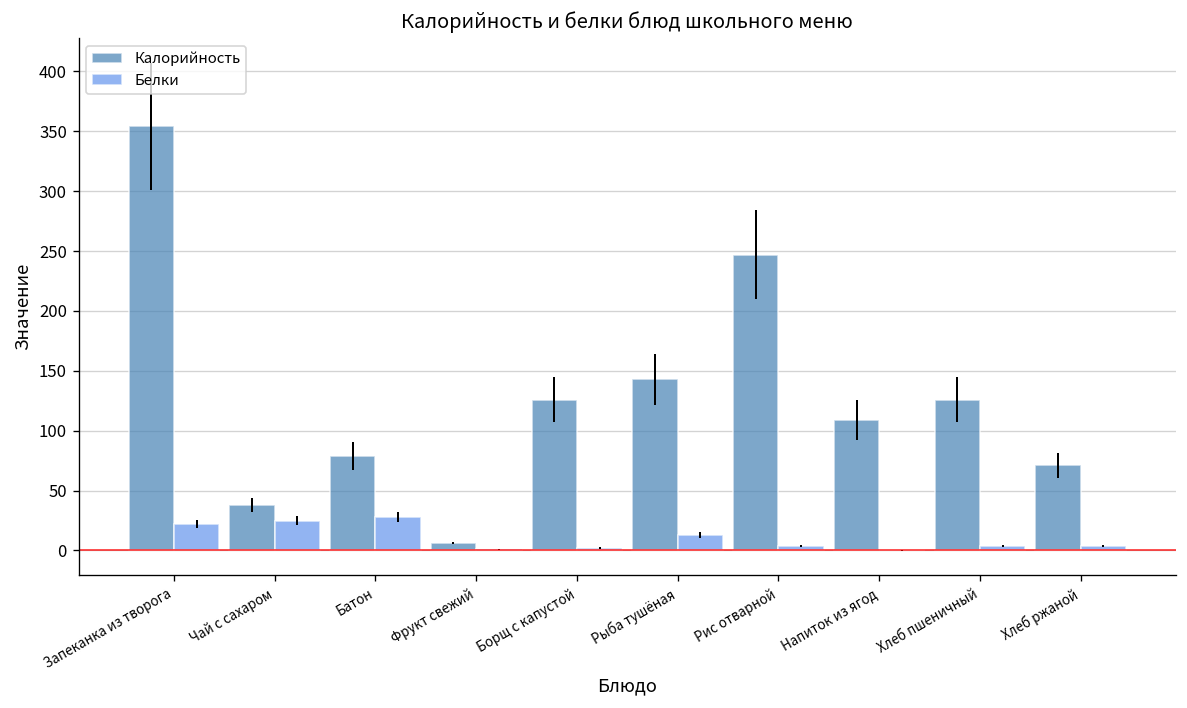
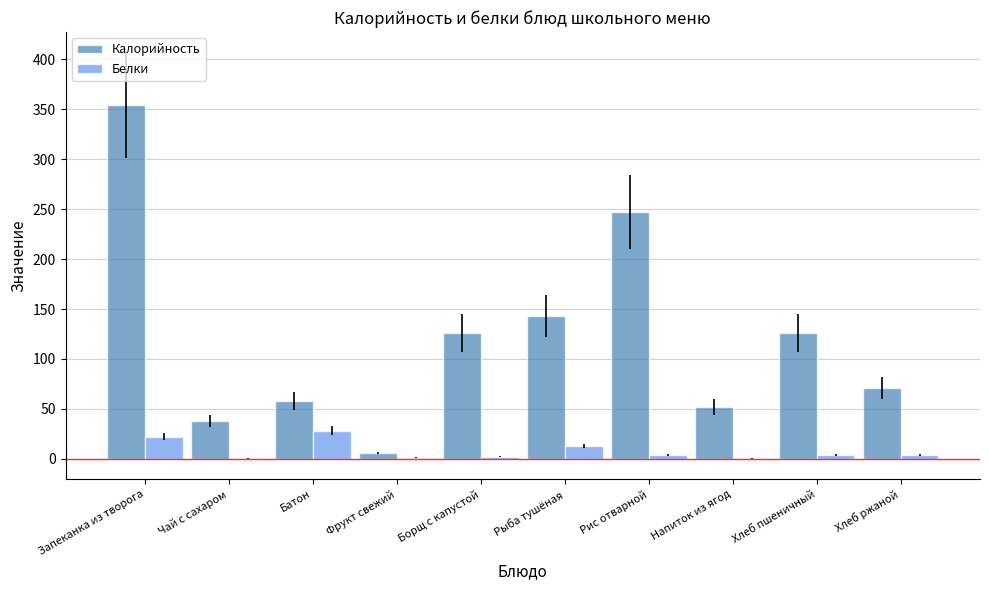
Белки, Чай с сахаром: 30 -> 0
Калорийность, Батон: 80 -> 60
Калорийность, Напиток из ягод: 110 -> 50
